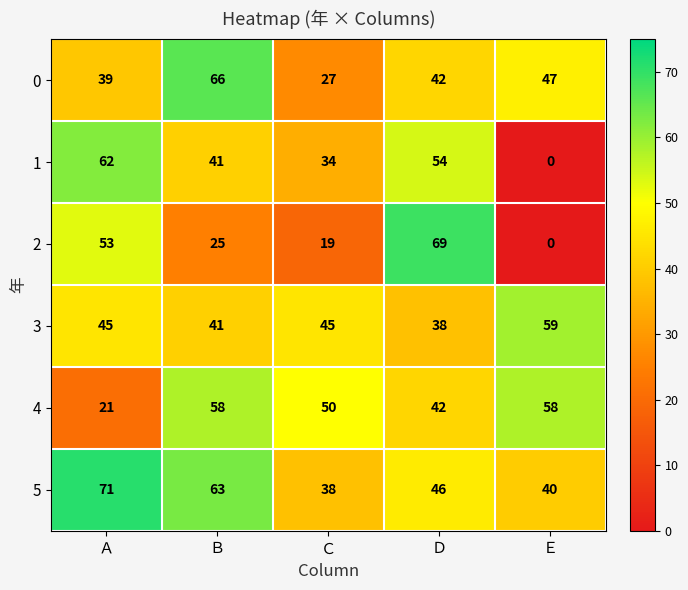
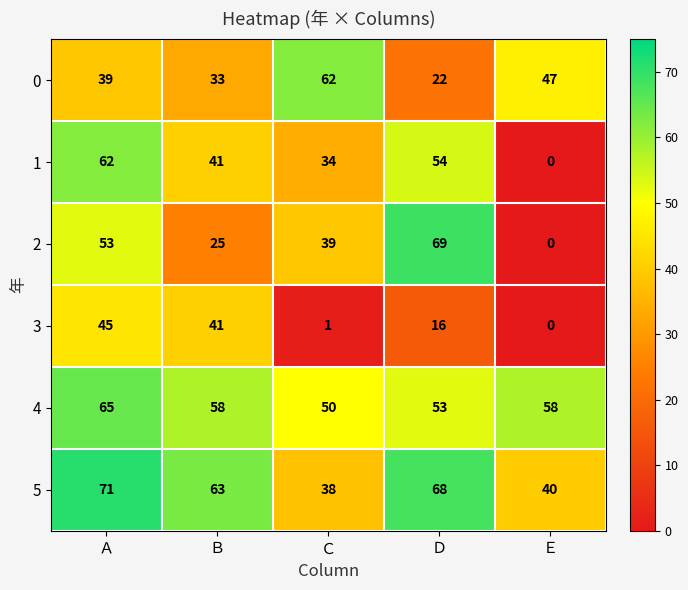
0, Ｂ: 66 -> 33
0, Ｃ: 27 -> 62
0, Ｄ: 42 -> 22
2, Ｃ: 19 -> 39
3, Ｃ: 45 -> 1
3, Ｄ: 38 -> 16
3, Ｅ: 59 -> 0
4, Ａ: 21 -> 65
4, Ｄ: 42 -> 53
5, Ｄ: 46 -> 68
